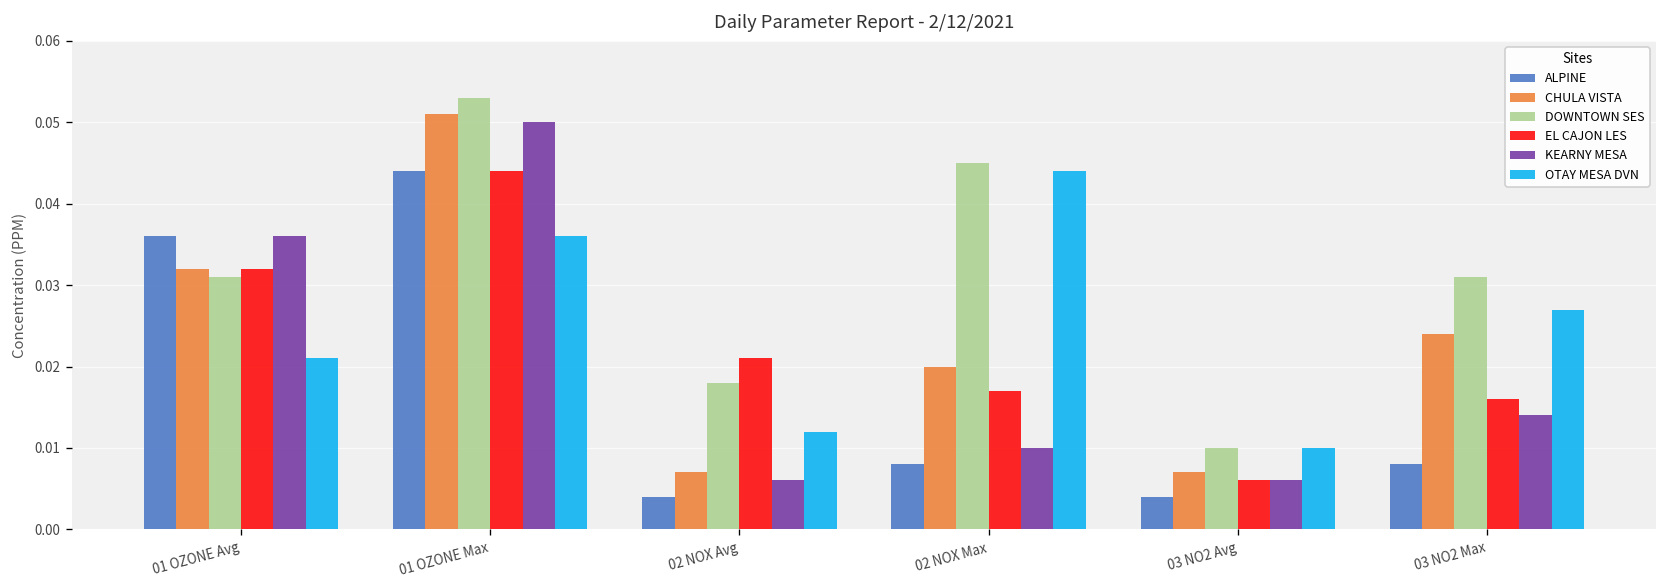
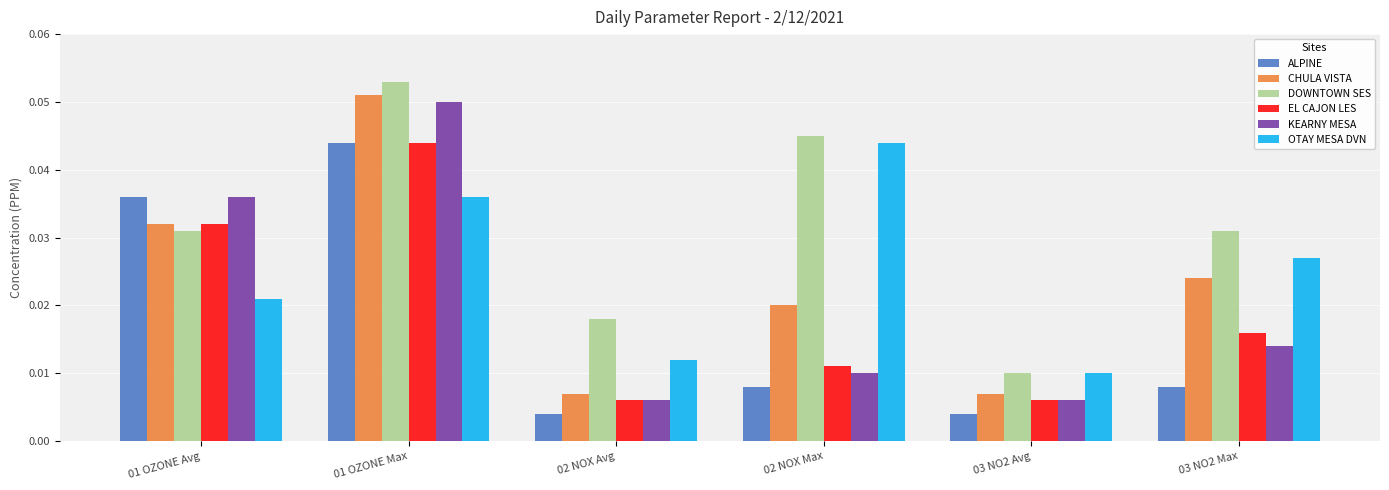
EL CAJON LES, 02 NOX Avg: 0.021 -> 0.006
EL CAJON LES, 02 NOX Max: 0.017 -> 0.011
